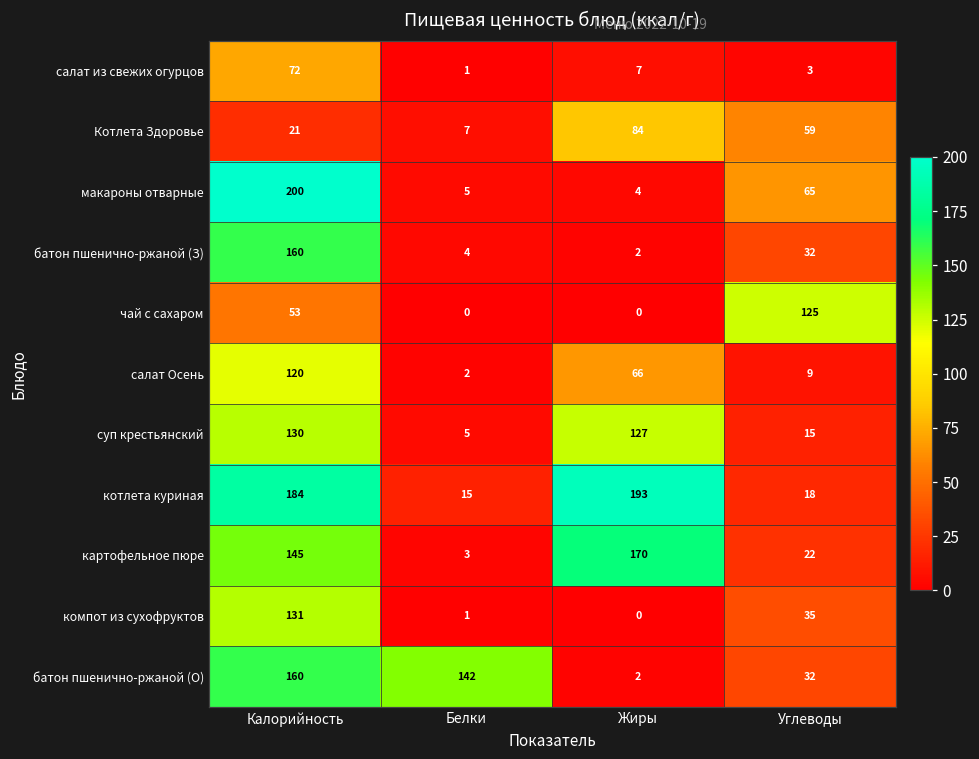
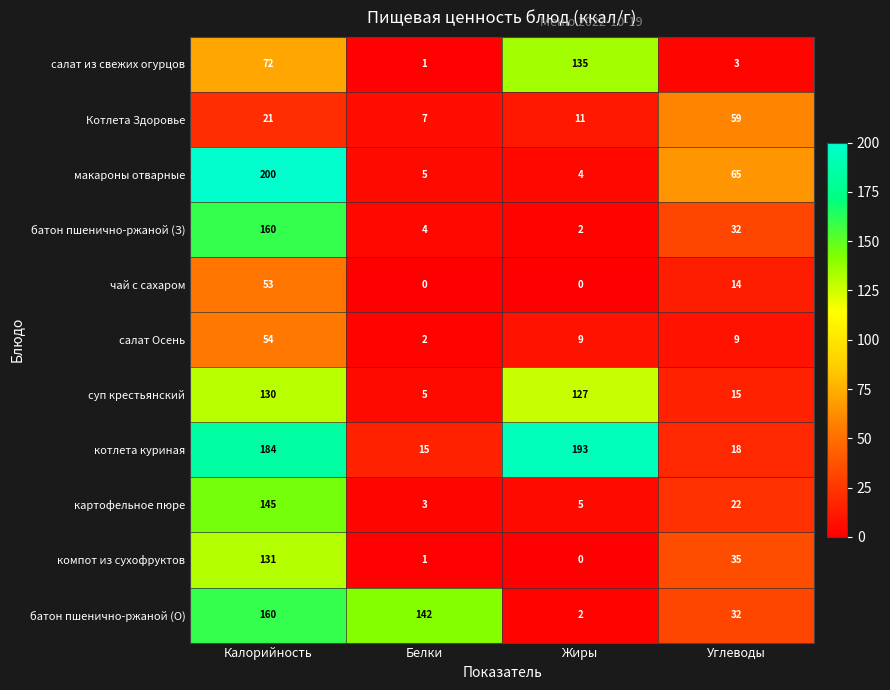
салат из свежих огурцов, Жиры: 7 -> 135
Котлета Здоровье, Жиры: 84 -> 11
чай с сахаром, Углеводы: 125 -> 14
салат Осень, Калорийность: 120 -> 54
салат Осень, Жиры: 66 -> 9
картофельное пюре, Жиры: 170 -> 5
